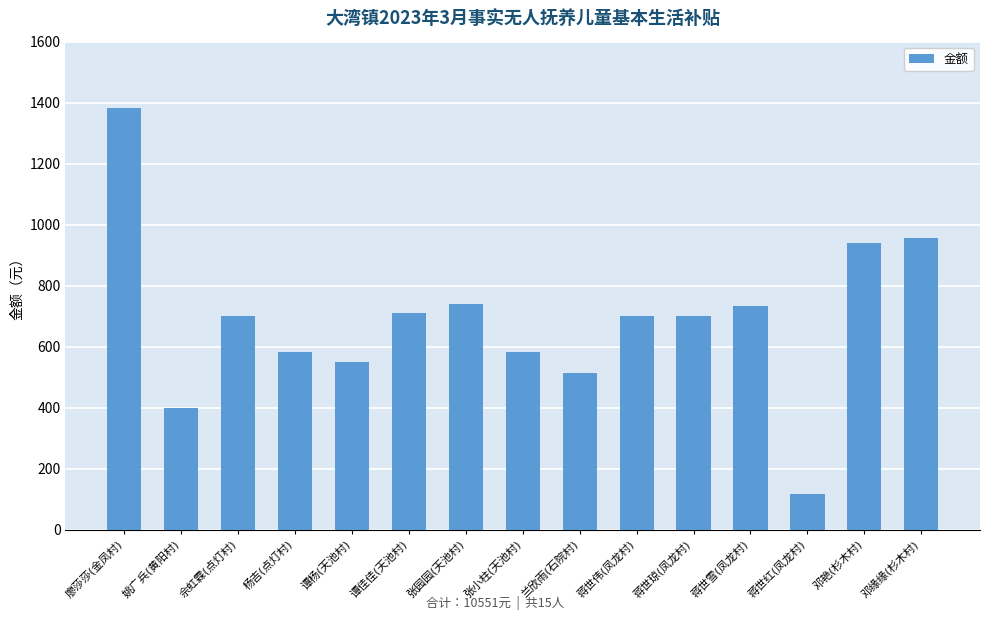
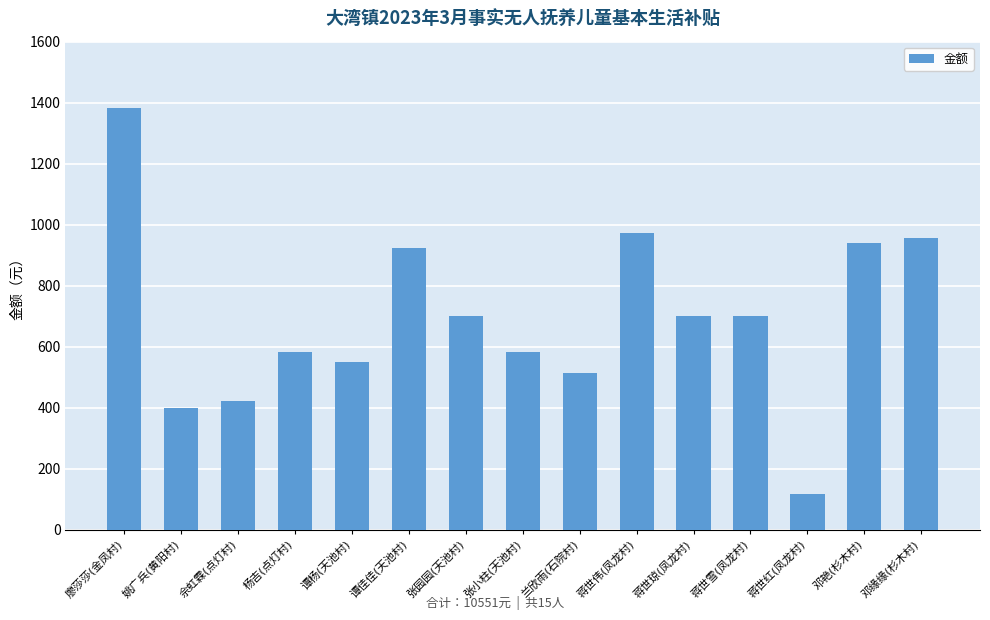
佘虹霖(点灯村): 700 -> 420
谭佳佳(天池村): 710 -> 920
张园园(天池村): 740 -> 700
蒋世伟(凤龙村): 700 -> 970
蒋世雪(凤龙村): 730 -> 700
